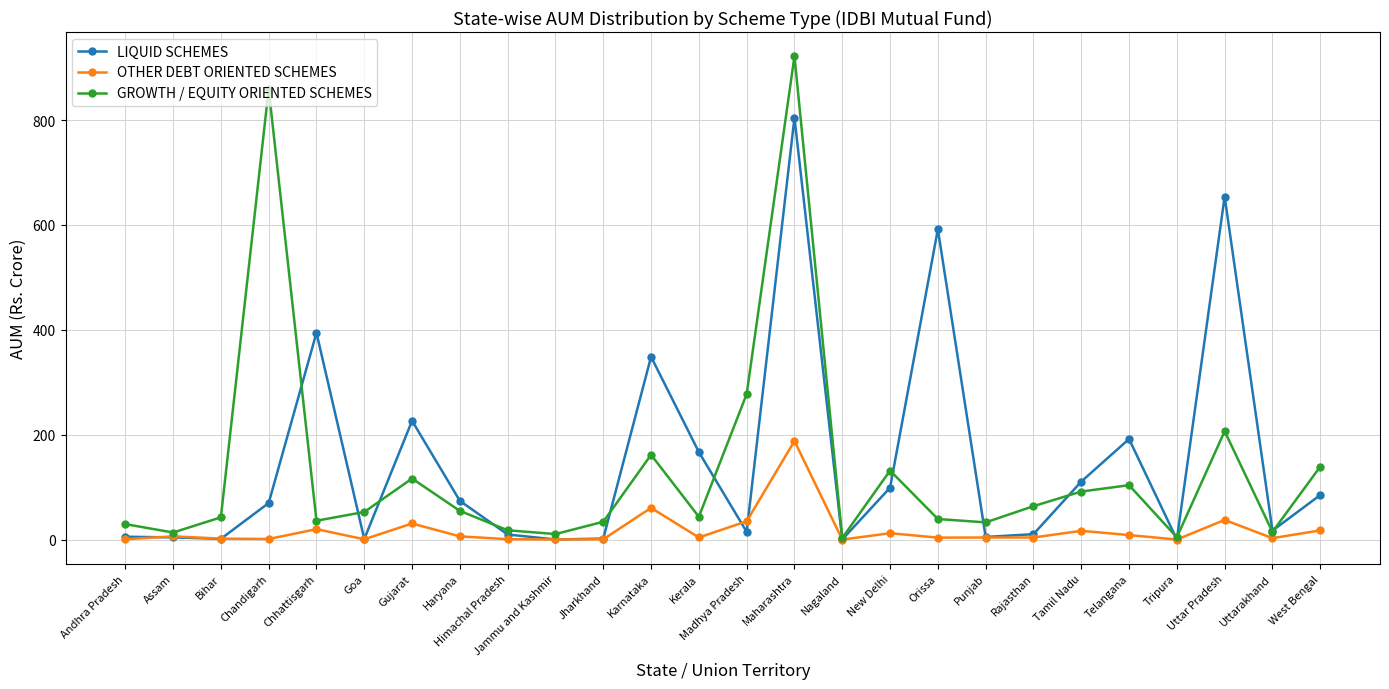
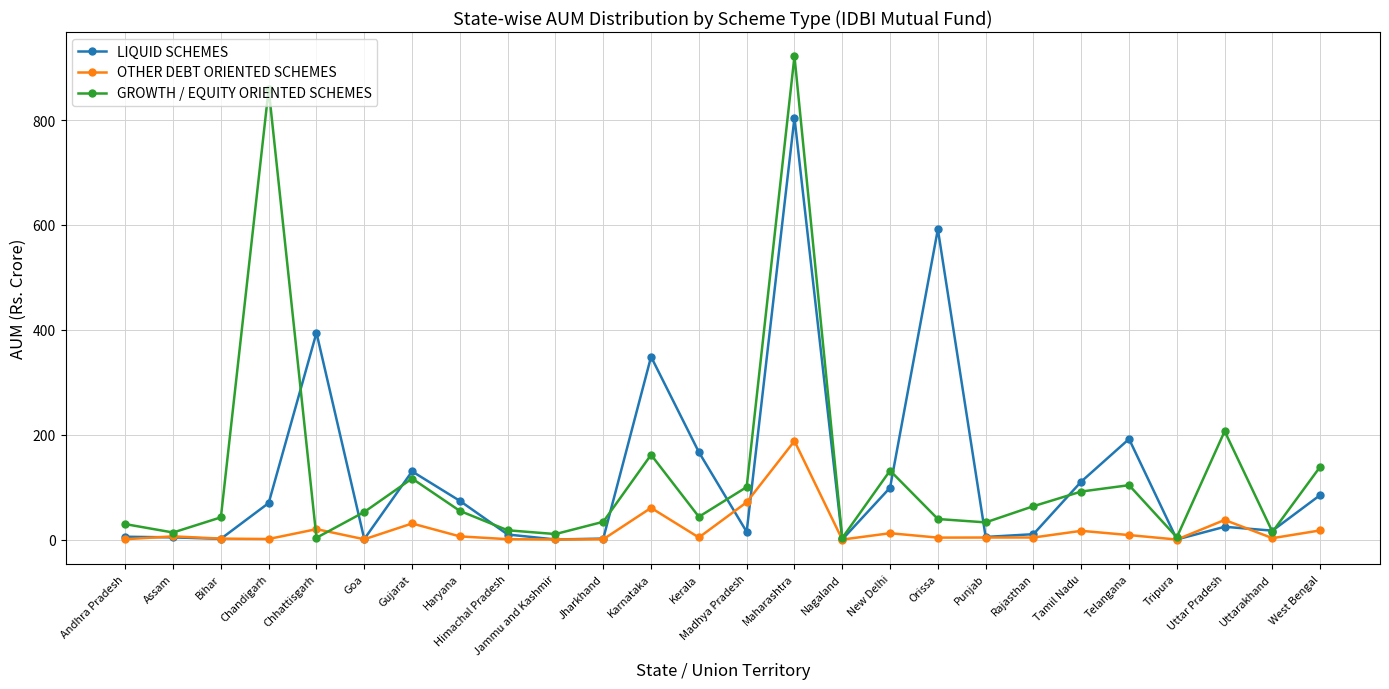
GROWTH / EQUITY ORIENTED SCHEMES, Chhattisgarh: 40 -> 0
LIQUID SCHEMES, Gujarat: 230 -> 130
OTHER DEBT ORIENTED SCHEMES, Madhya Pradesh: 30 -> 70
GROWTH / EQUITY ORIENTED SCHEMES, Madhya Pradesh: 280 -> 100
LIQUID SCHEMES, Uttar Pradesh: 650 -> 20
